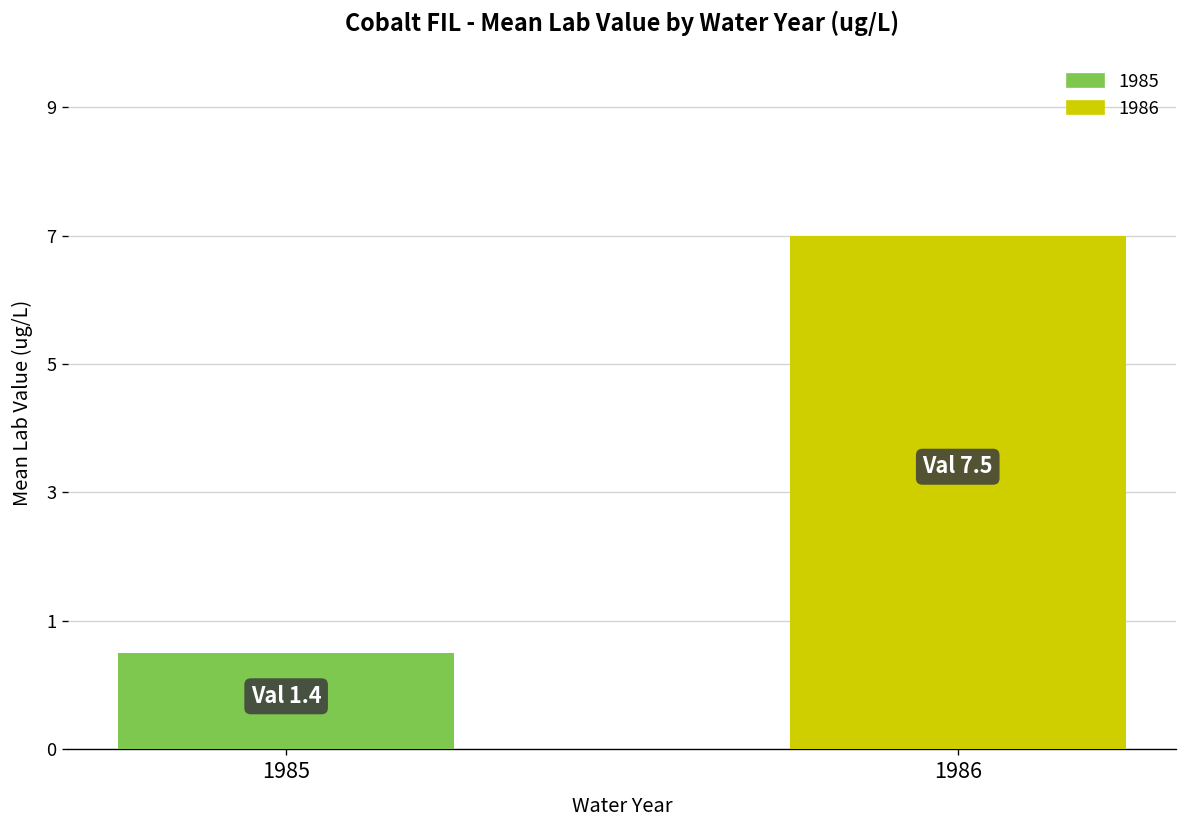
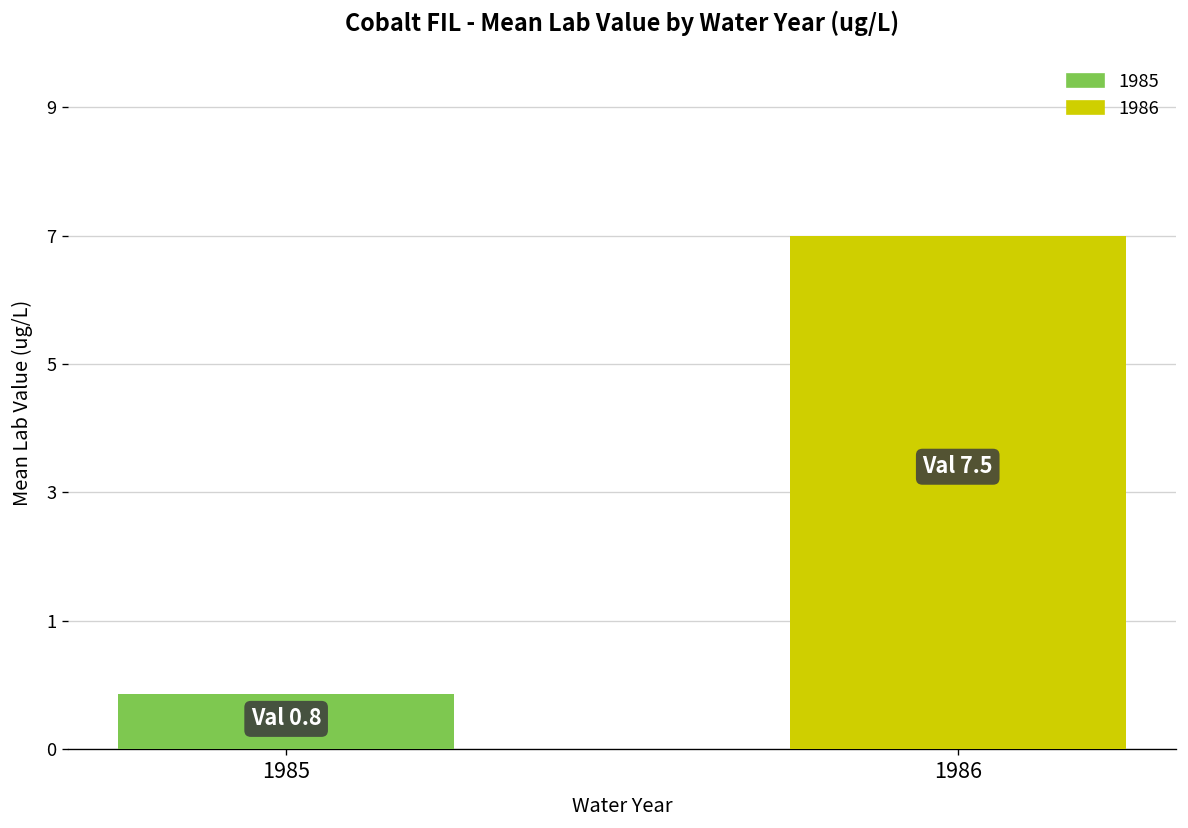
1985: 1.4 -> 0.8
